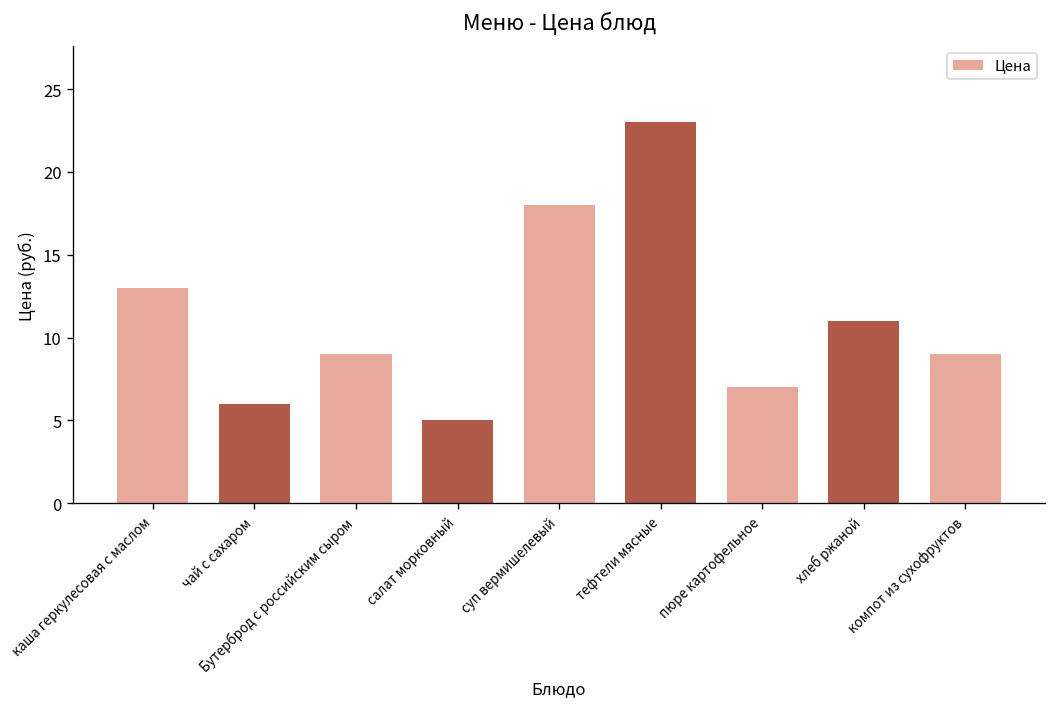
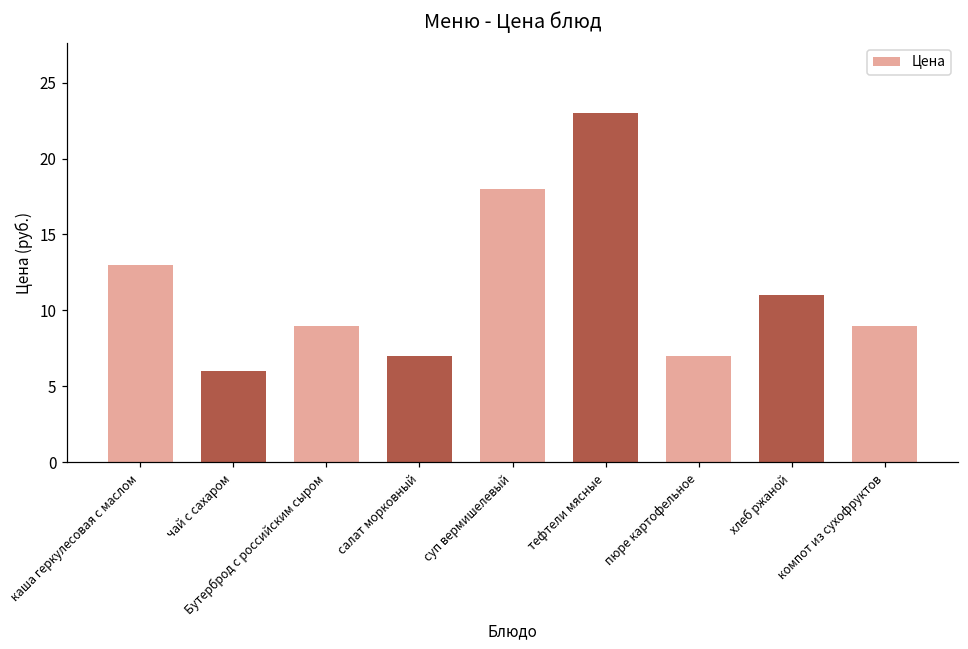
салат морковный: 5 -> 7
